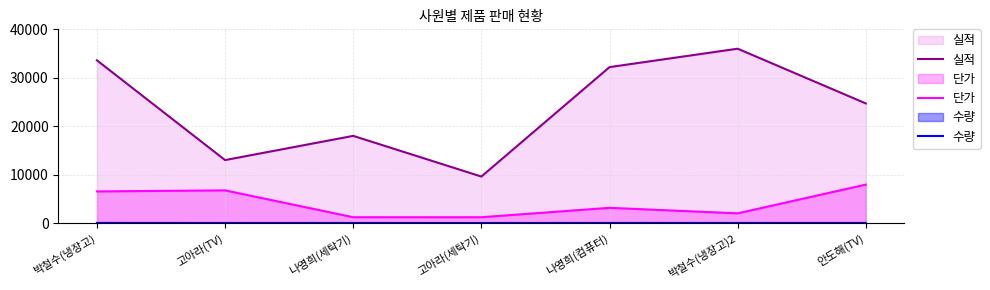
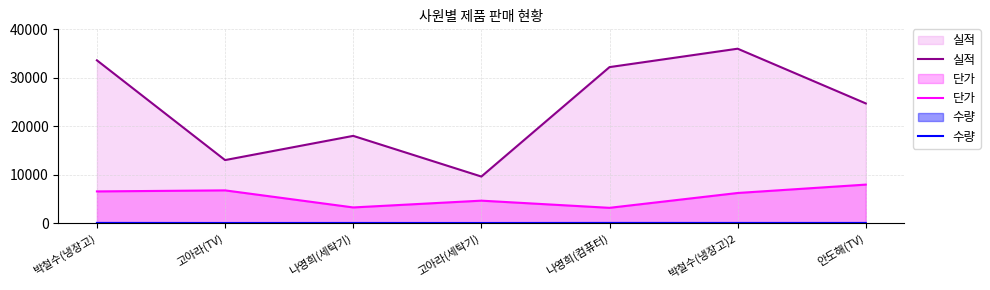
단가, 나영희(세탁기): 1000 -> 3000
단가, 고아라(세탁기): 1000 -> 5000
단가, 박철수(냉장고)2: 2000 -> 6000
